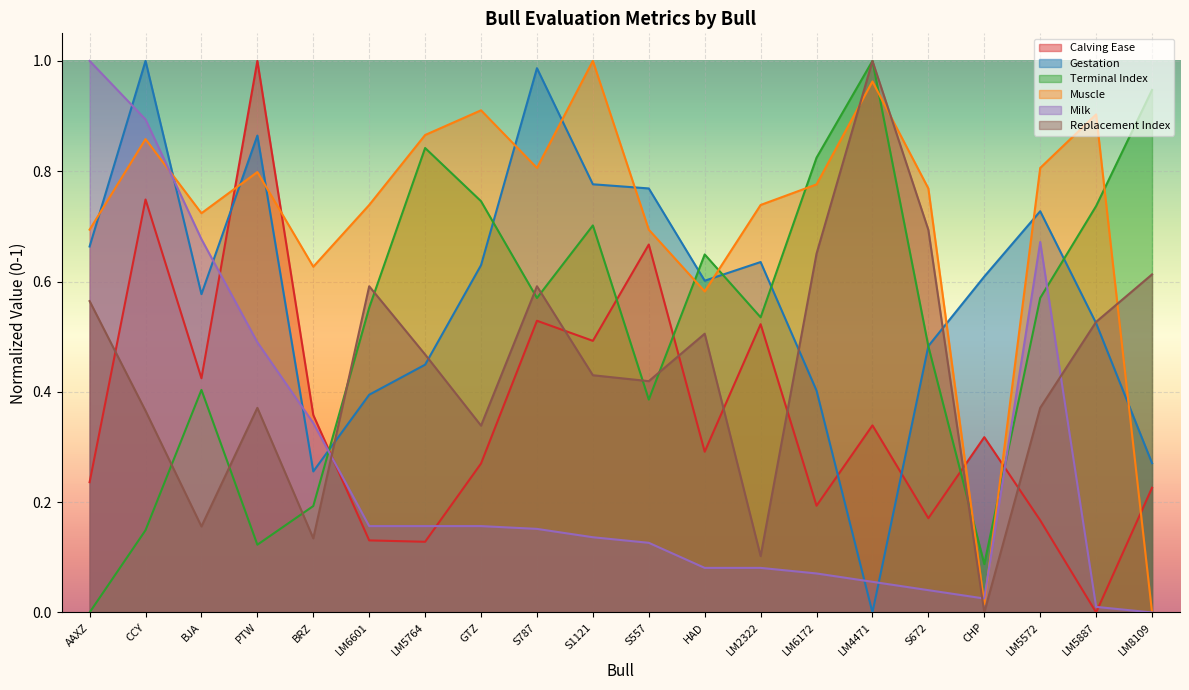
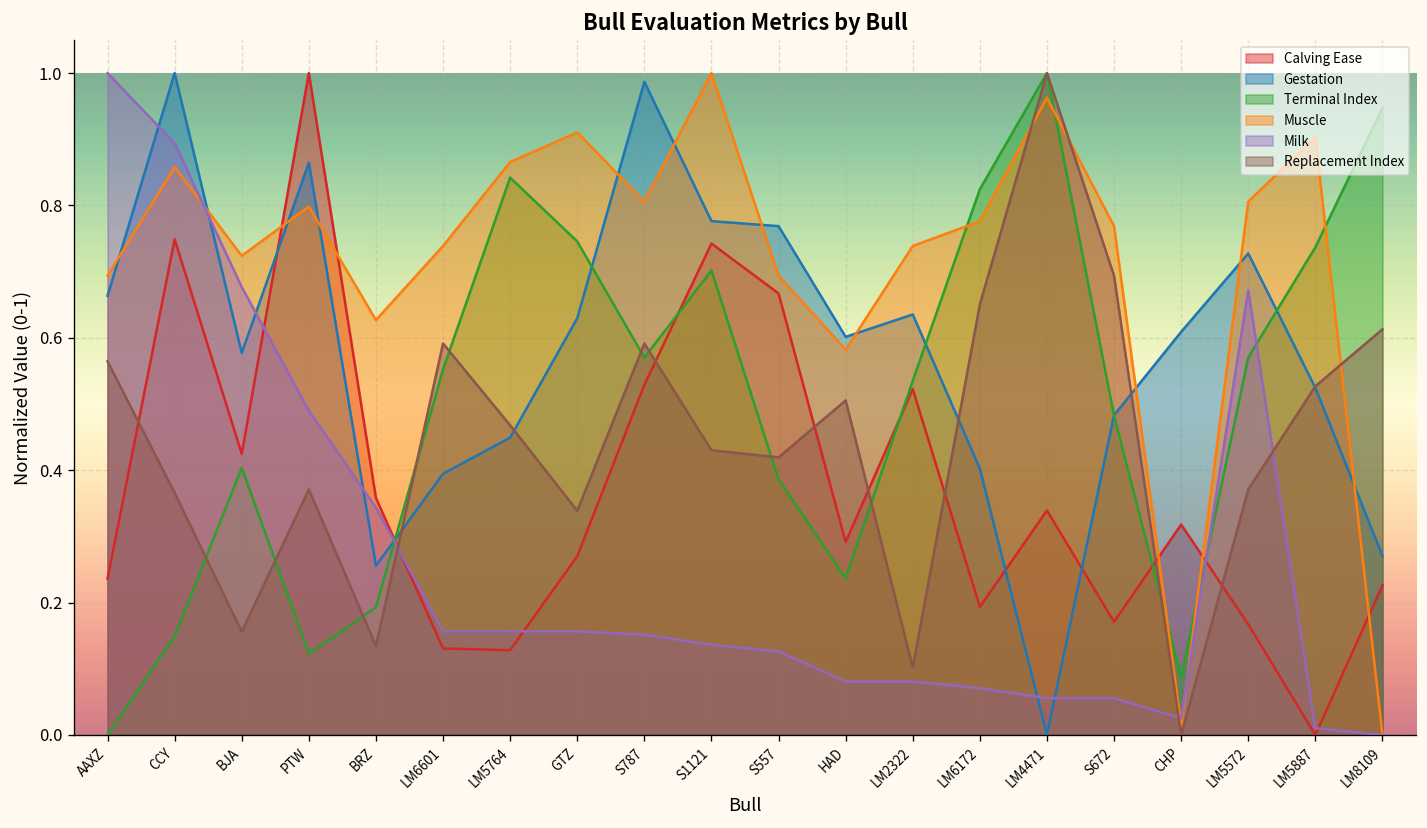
Calving Ease, S1121: 0.49 -> 0.74
Terminal Index, HAD: 0.65 -> 0.24
Milk, S672: 0.04 -> 0.06
